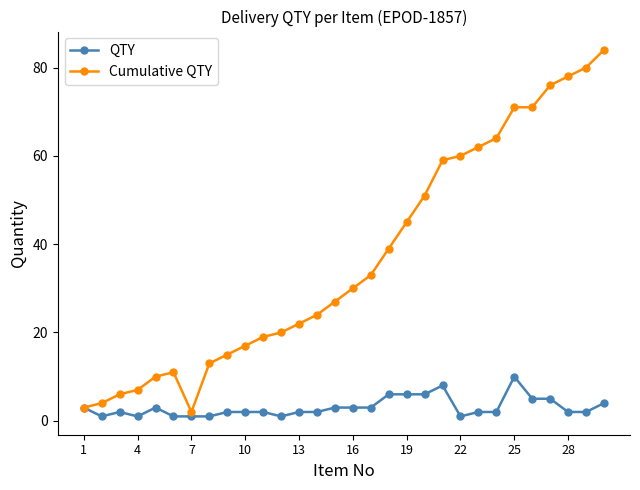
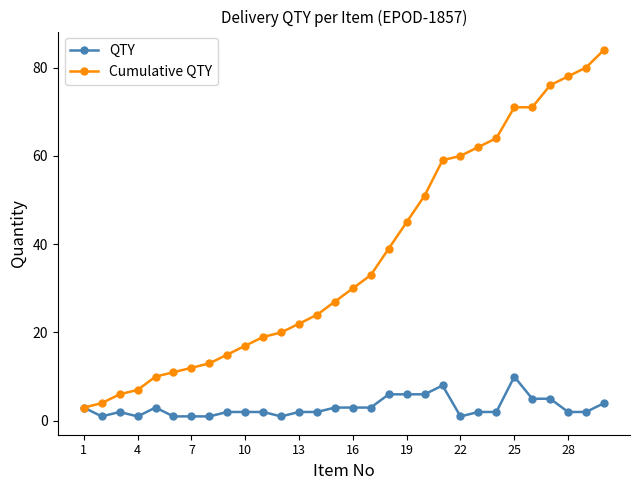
Cumulative QTY, 7: 2 -> 12
